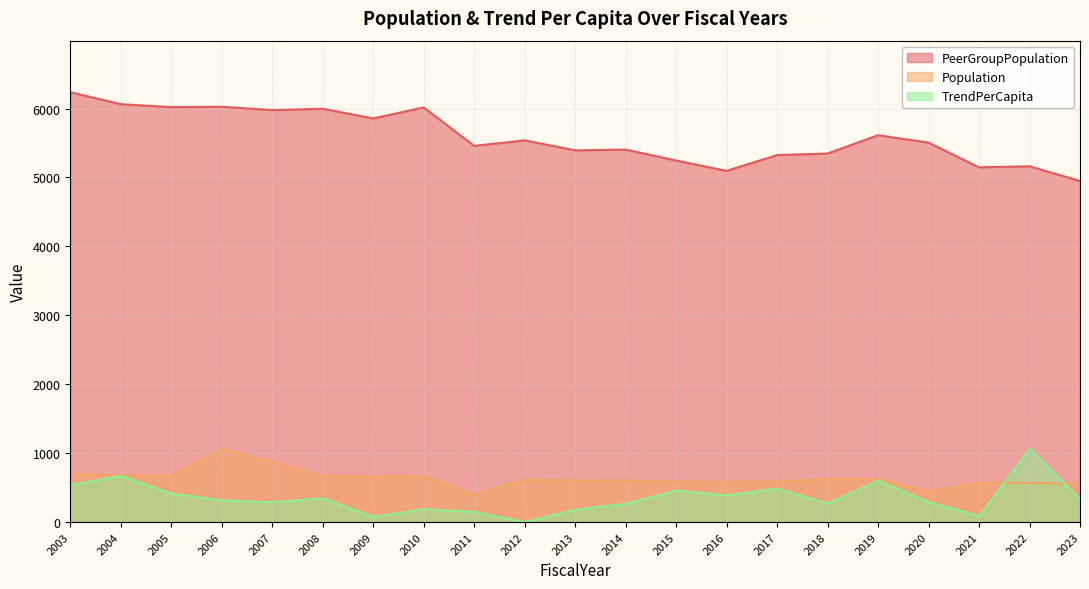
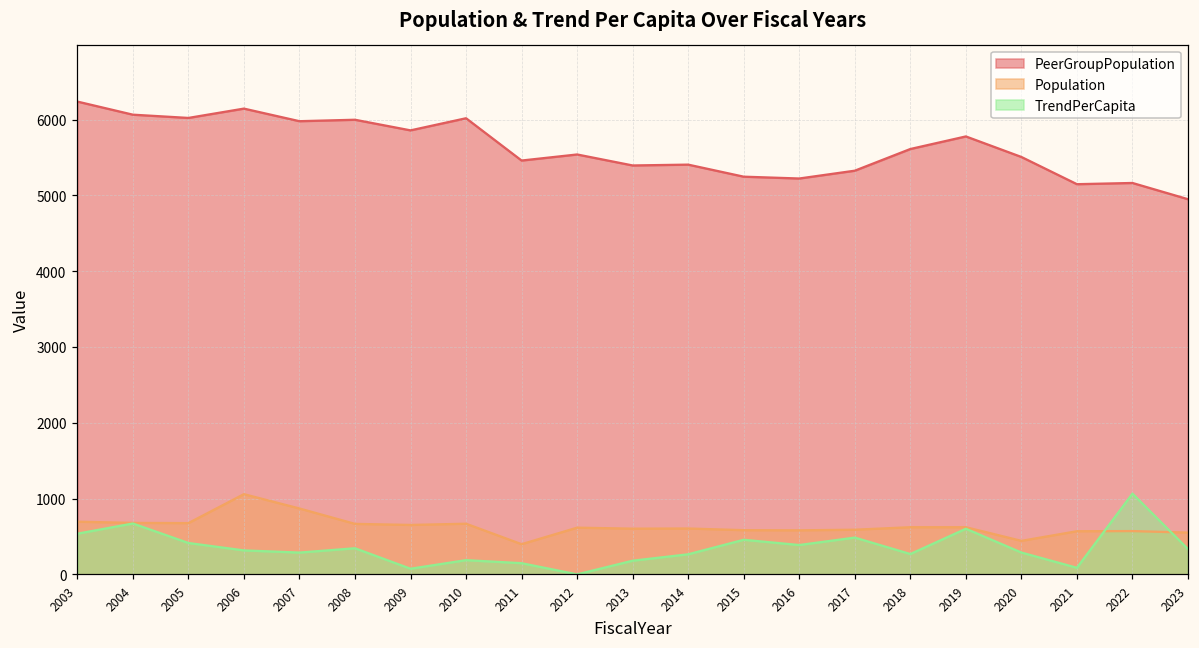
PeerGroupPopulation, 2006: 6000 -> 6100
PeerGroupPopulation, 2016: 5100 -> 5200
PeerGroupPopulation, 2018: 5300 -> 5600
PeerGroupPopulation, 2019: 5600 -> 5800
